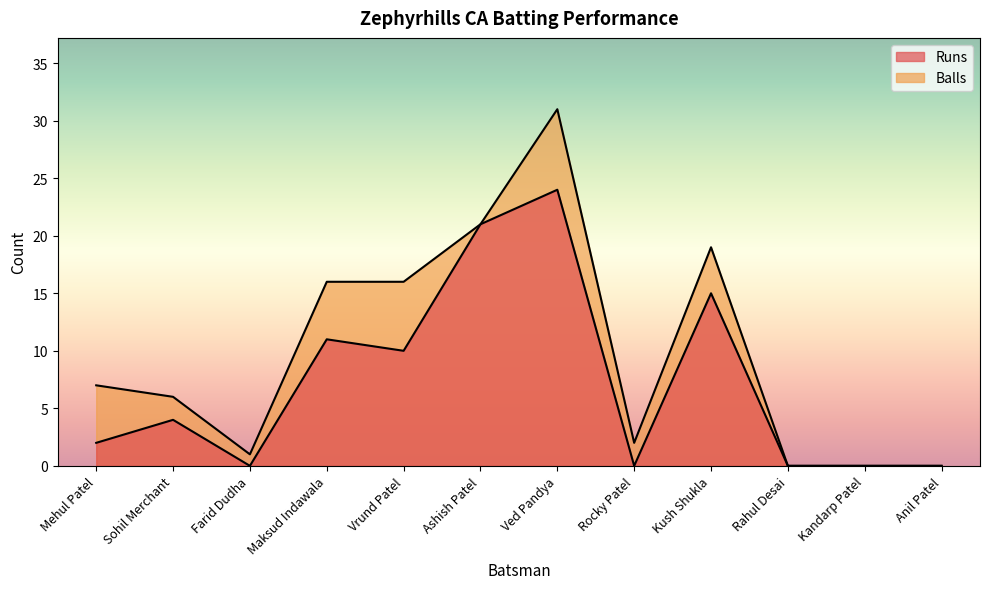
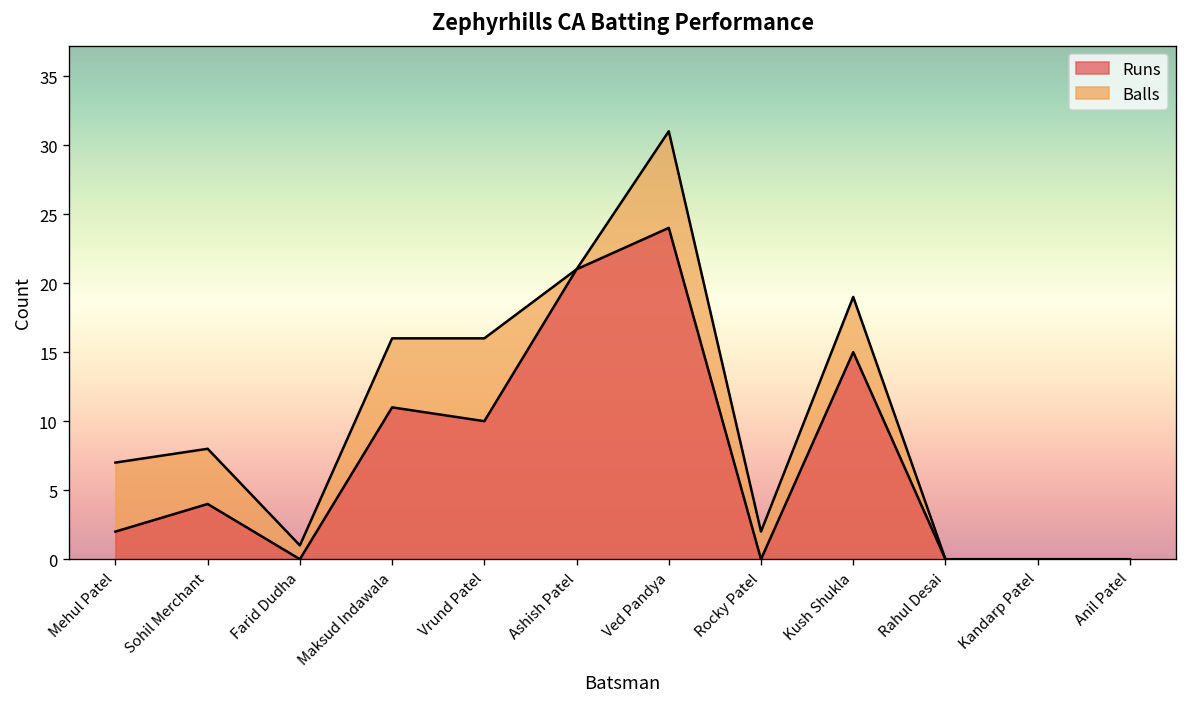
Balls, Sohil Merchant: 6 -> 8
